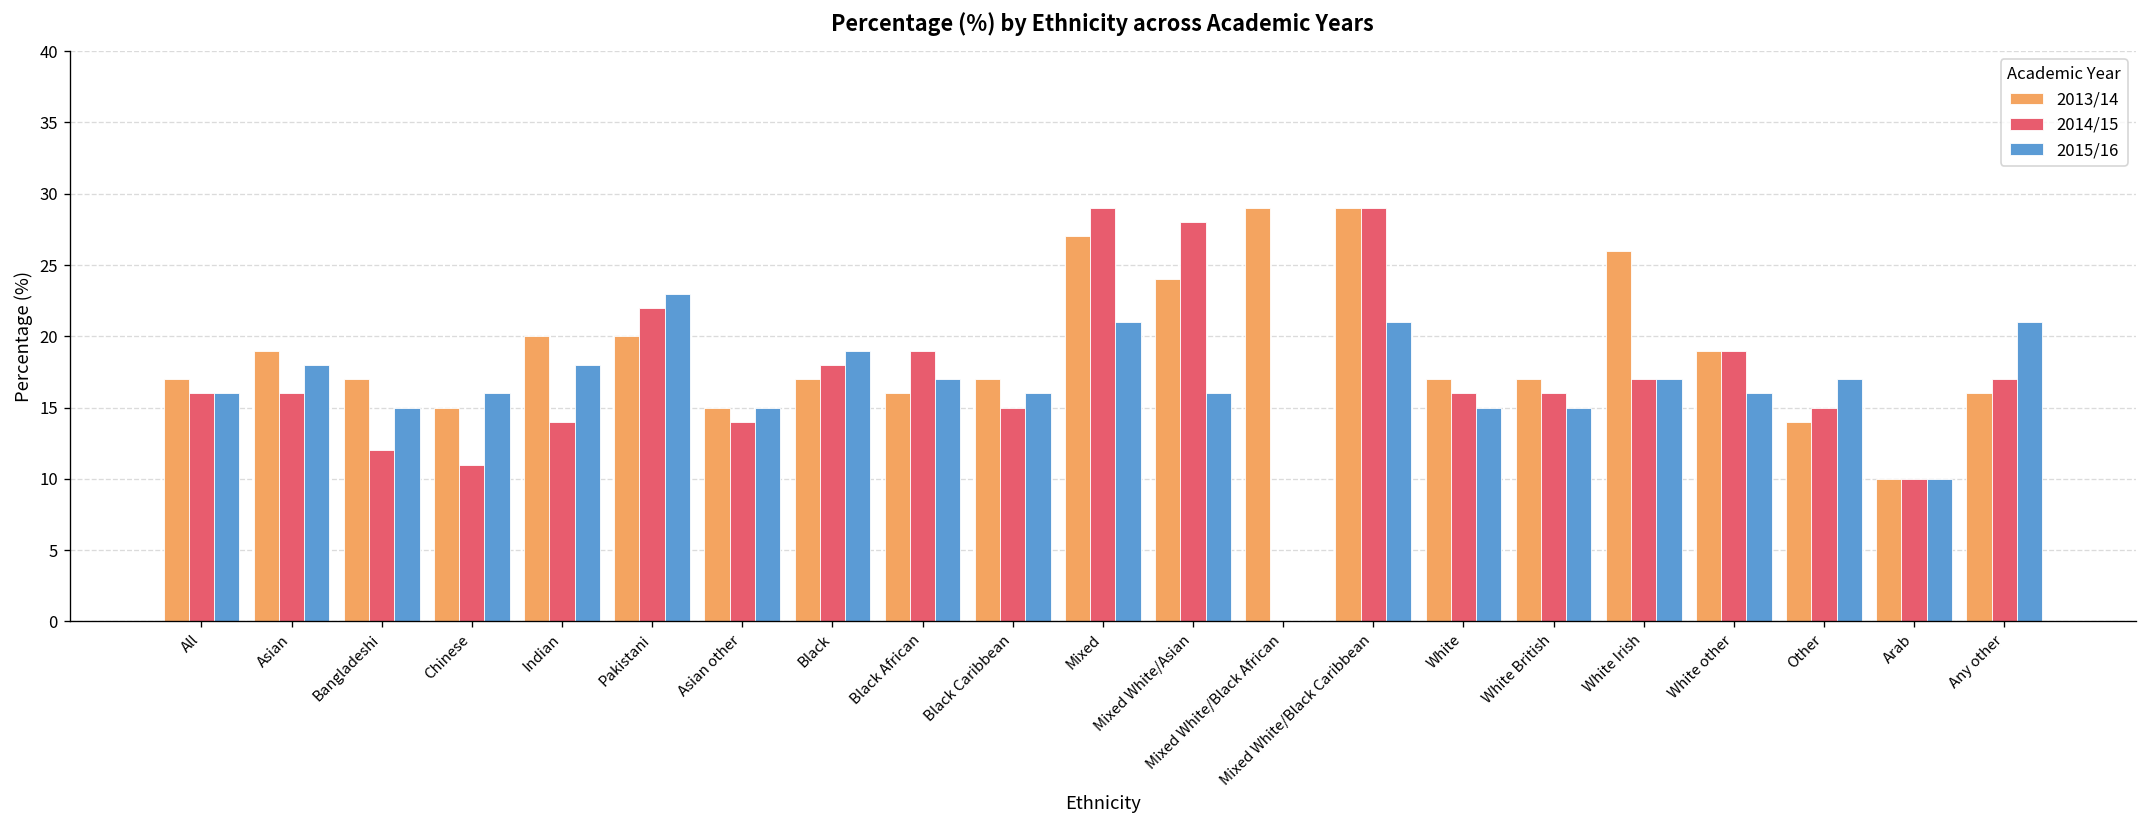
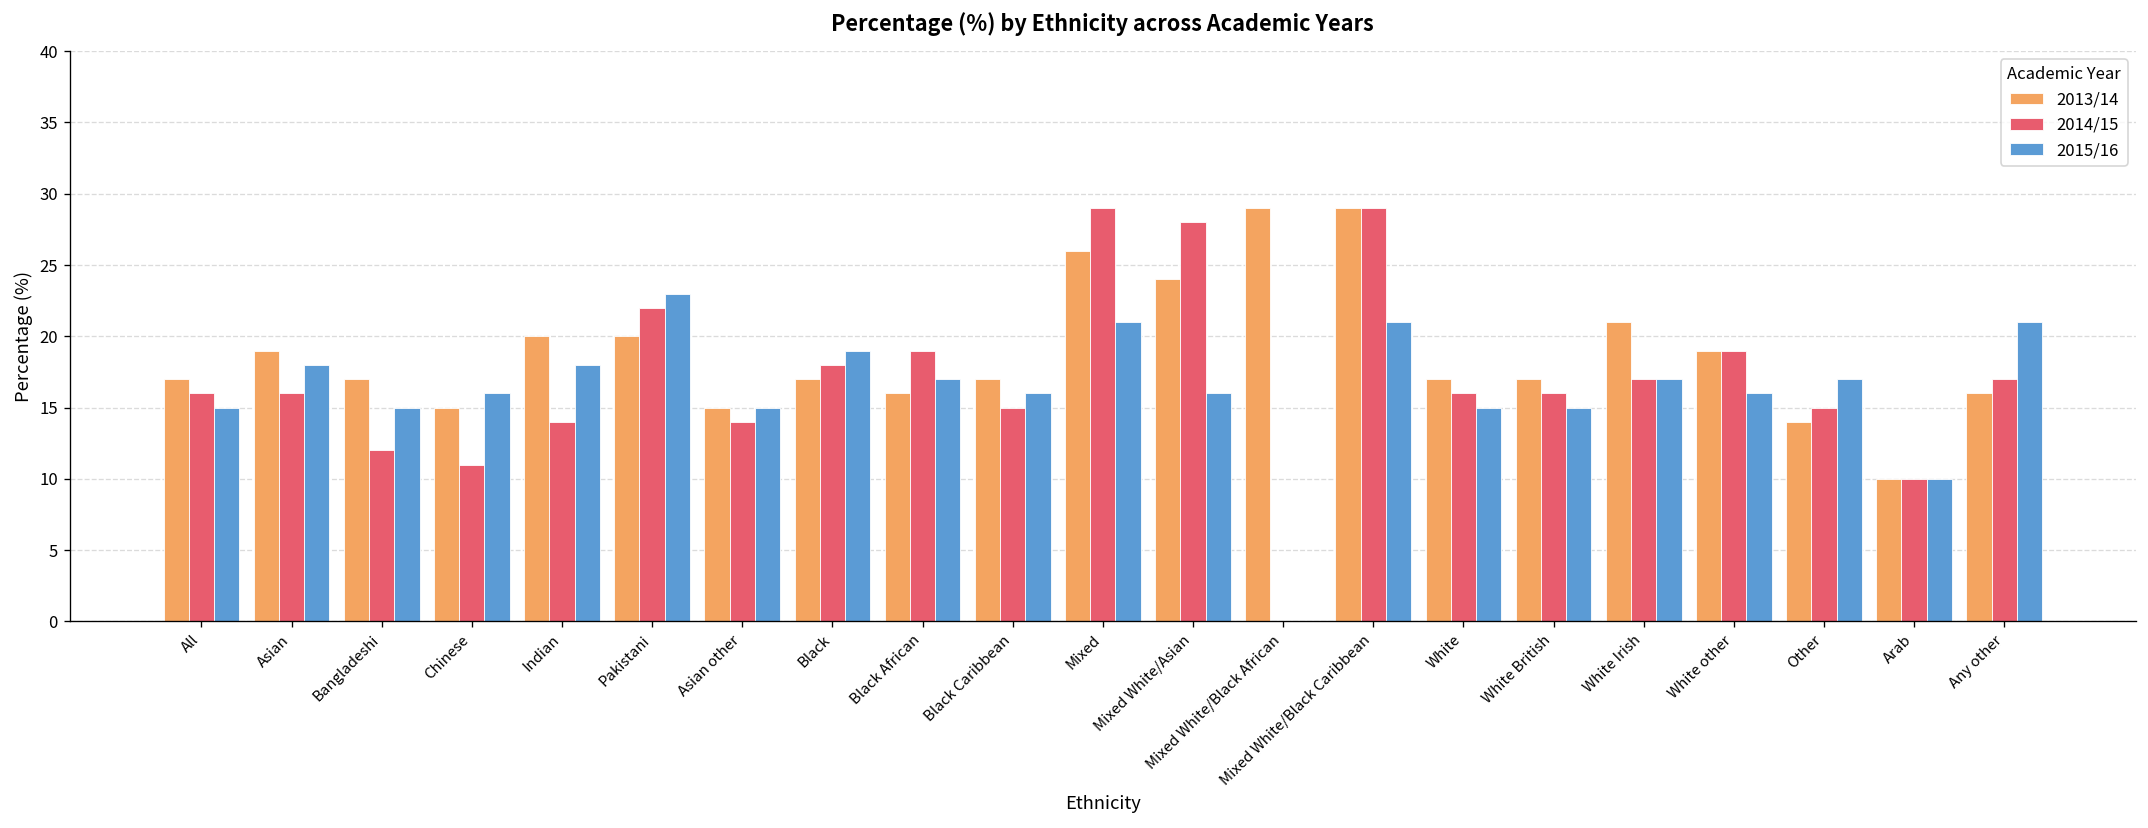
2015/16, All: 16 -> 15
2013/14, Mixed: 27 -> 26
2013/14, White Irish: 26 -> 21
